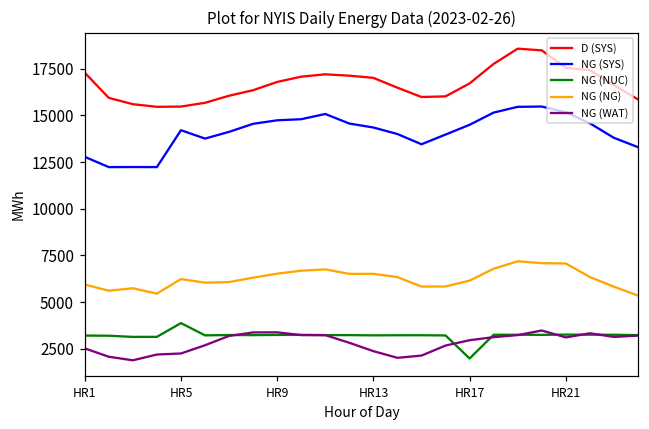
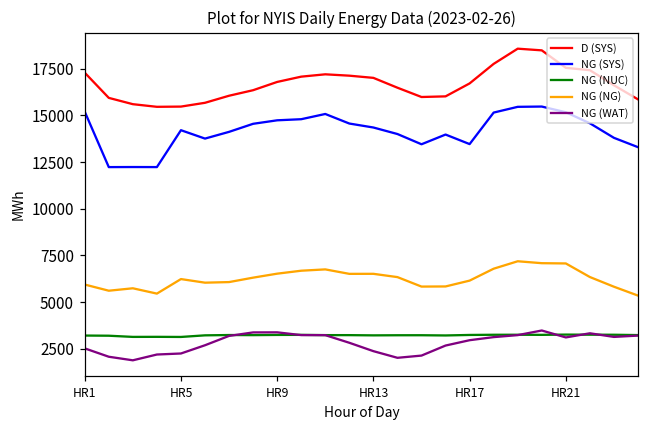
NG (SYS), HR1: 12800 -> 15200
NG (NUC), HR5: 3900 -> 3100
NG (SYS), HR17: 14500 -> 13500
NG (NUC), HR17: 2000 -> 3200
